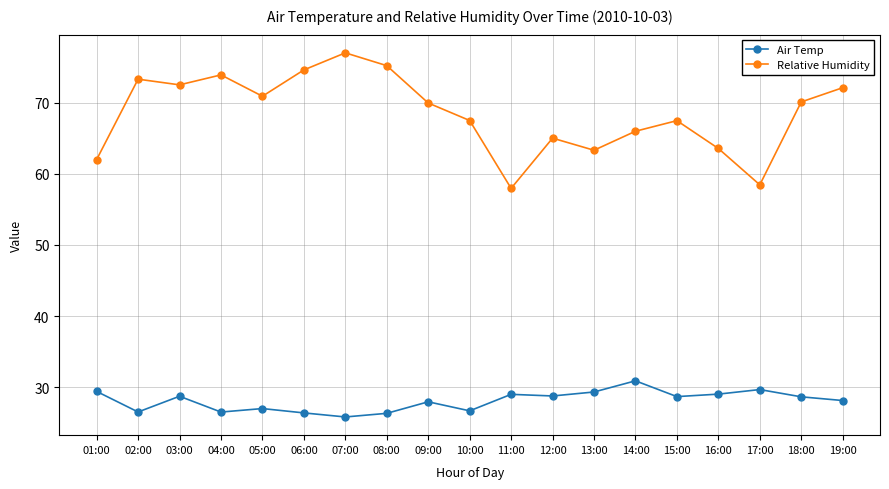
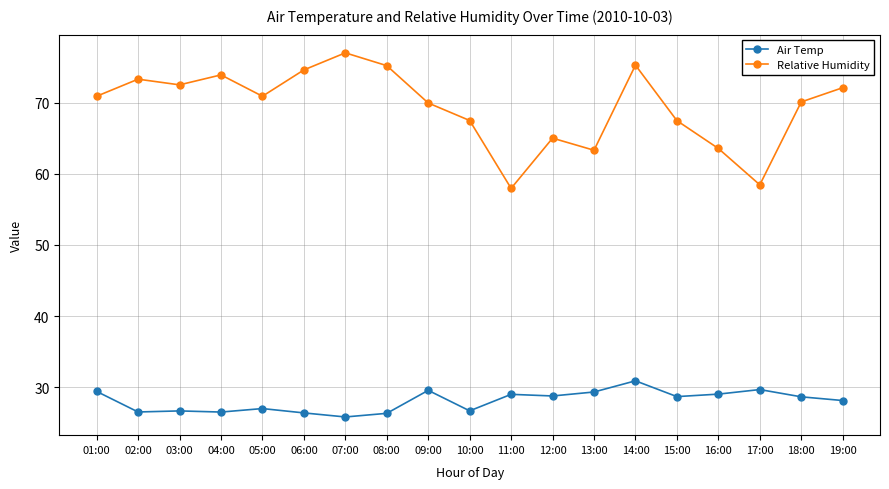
Relative Humidity, 01:00: 62 -> 71
Air Temp, 03:00: 29 -> 27
Air Temp, 09:00: 28 -> 30
Relative Humidity, 14:00: 66 -> 75
